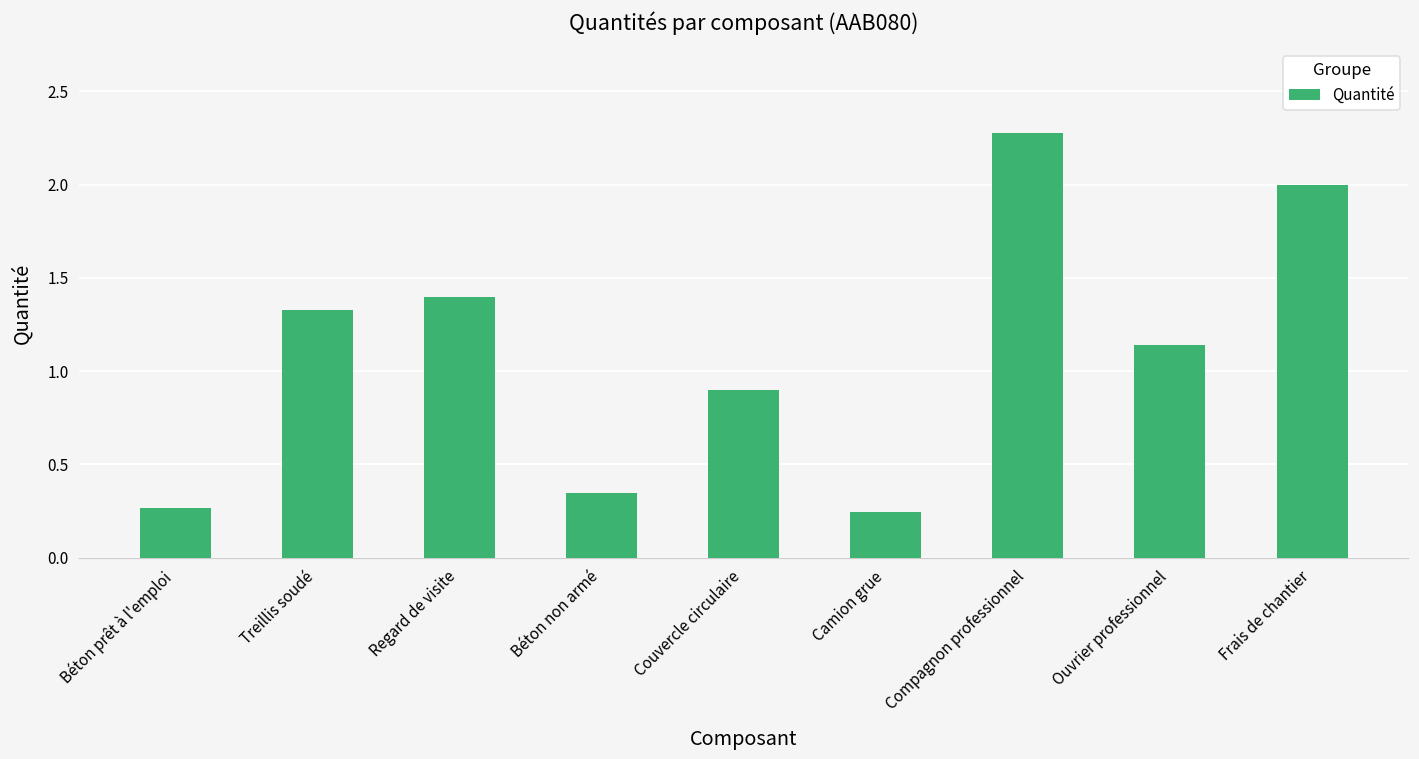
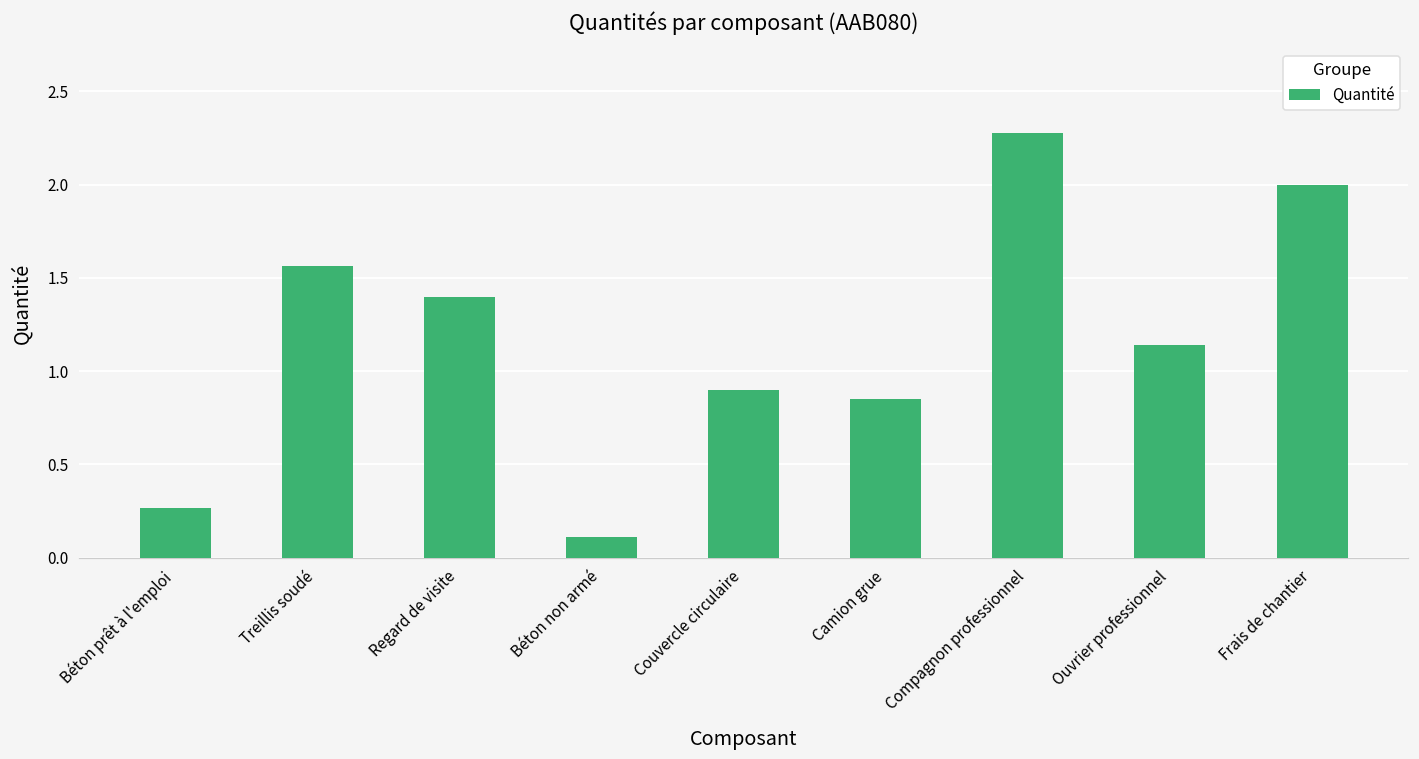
Treillis soudé: 1.33 -> 1.56
Béton non armé: 0.35 -> 0.11
Camion grue: 0.24 -> 0.85
